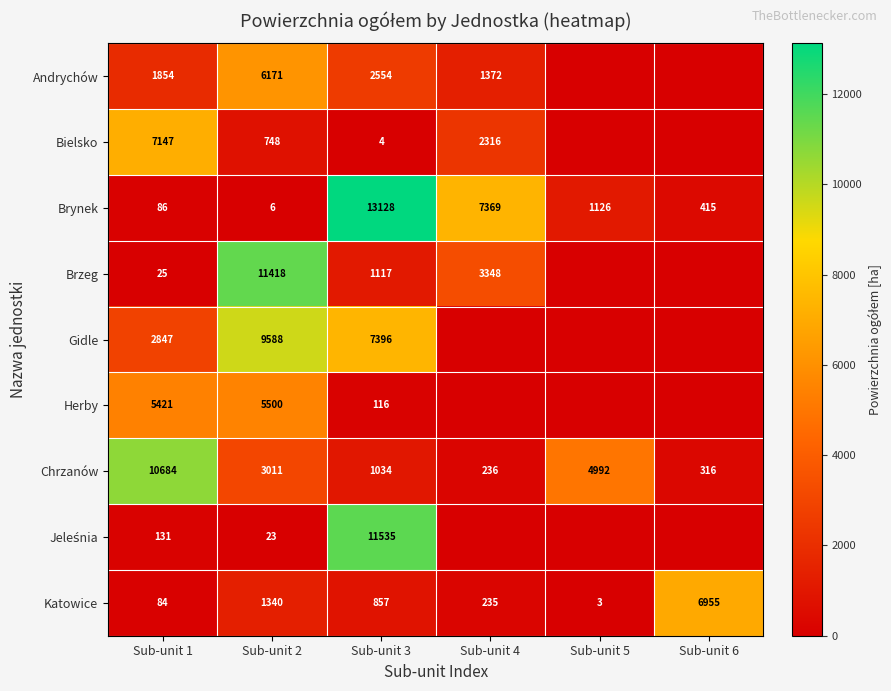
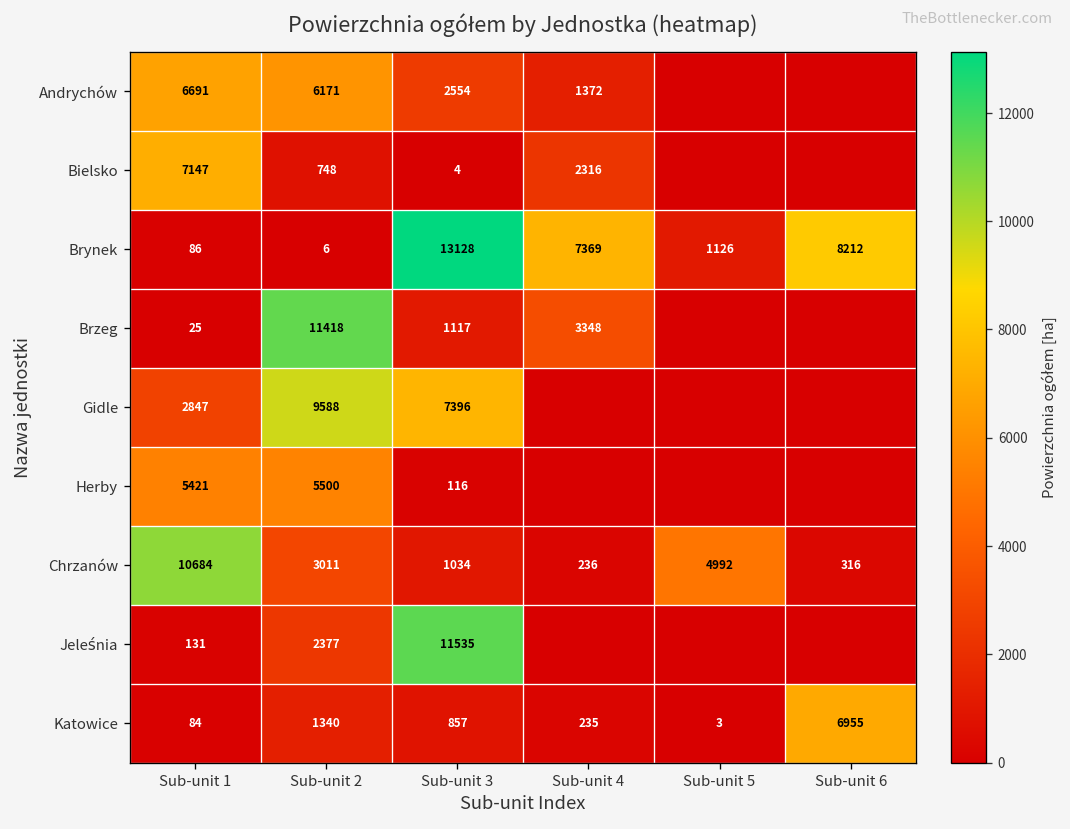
Andrychów, Sub-unit 1: 1854 -> 6691
Brynek, Sub-unit 6: 415 -> 8212
Jeleśnia, Sub-unit 2: 23 -> 2377
